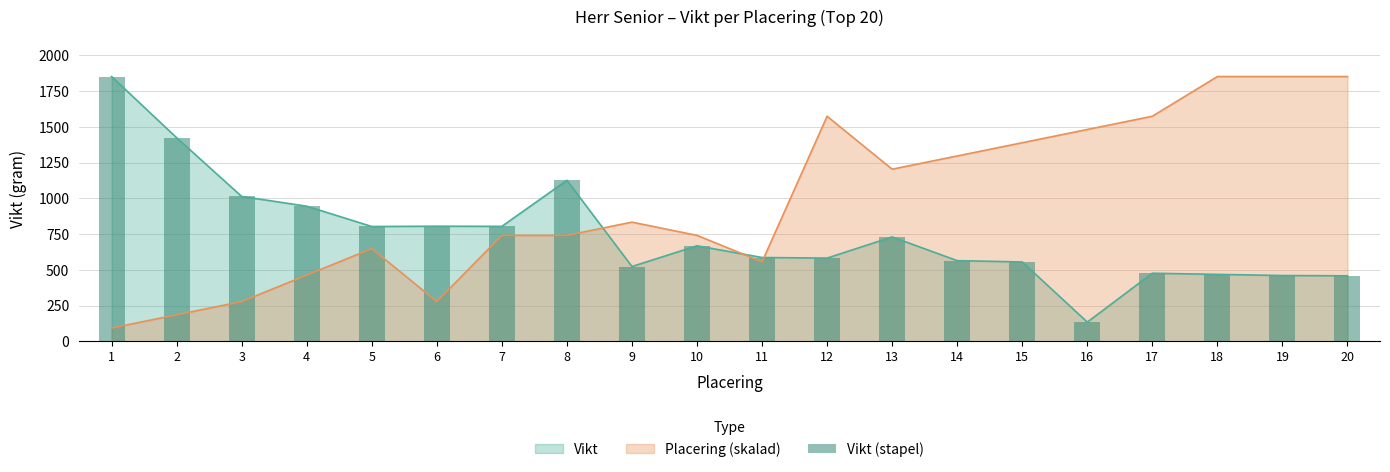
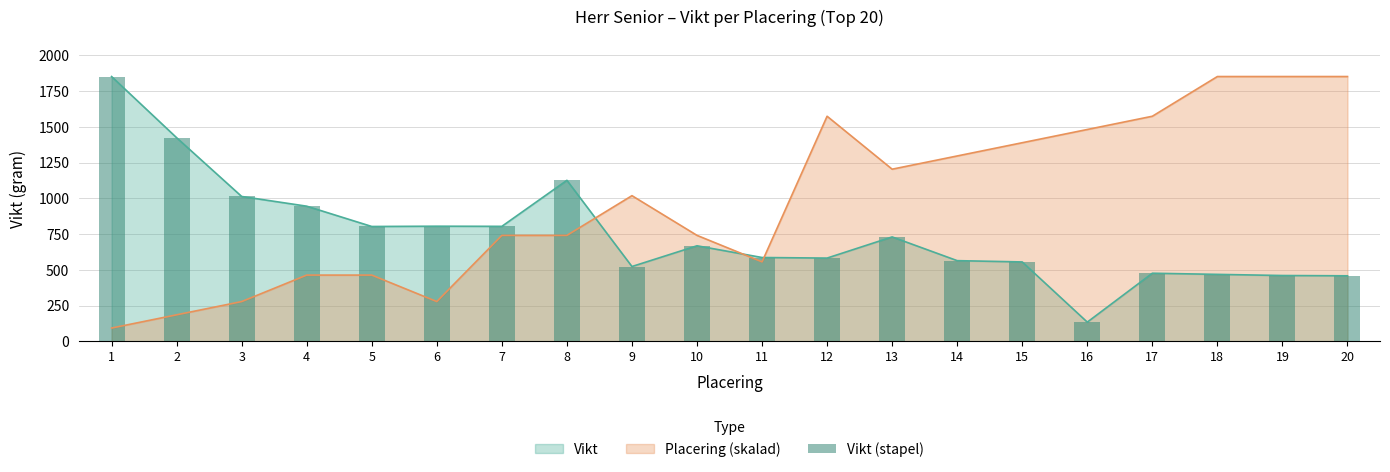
Placering (skalad), 5: 650 -> 460
Placering (skalad), 9: 830 -> 1020
